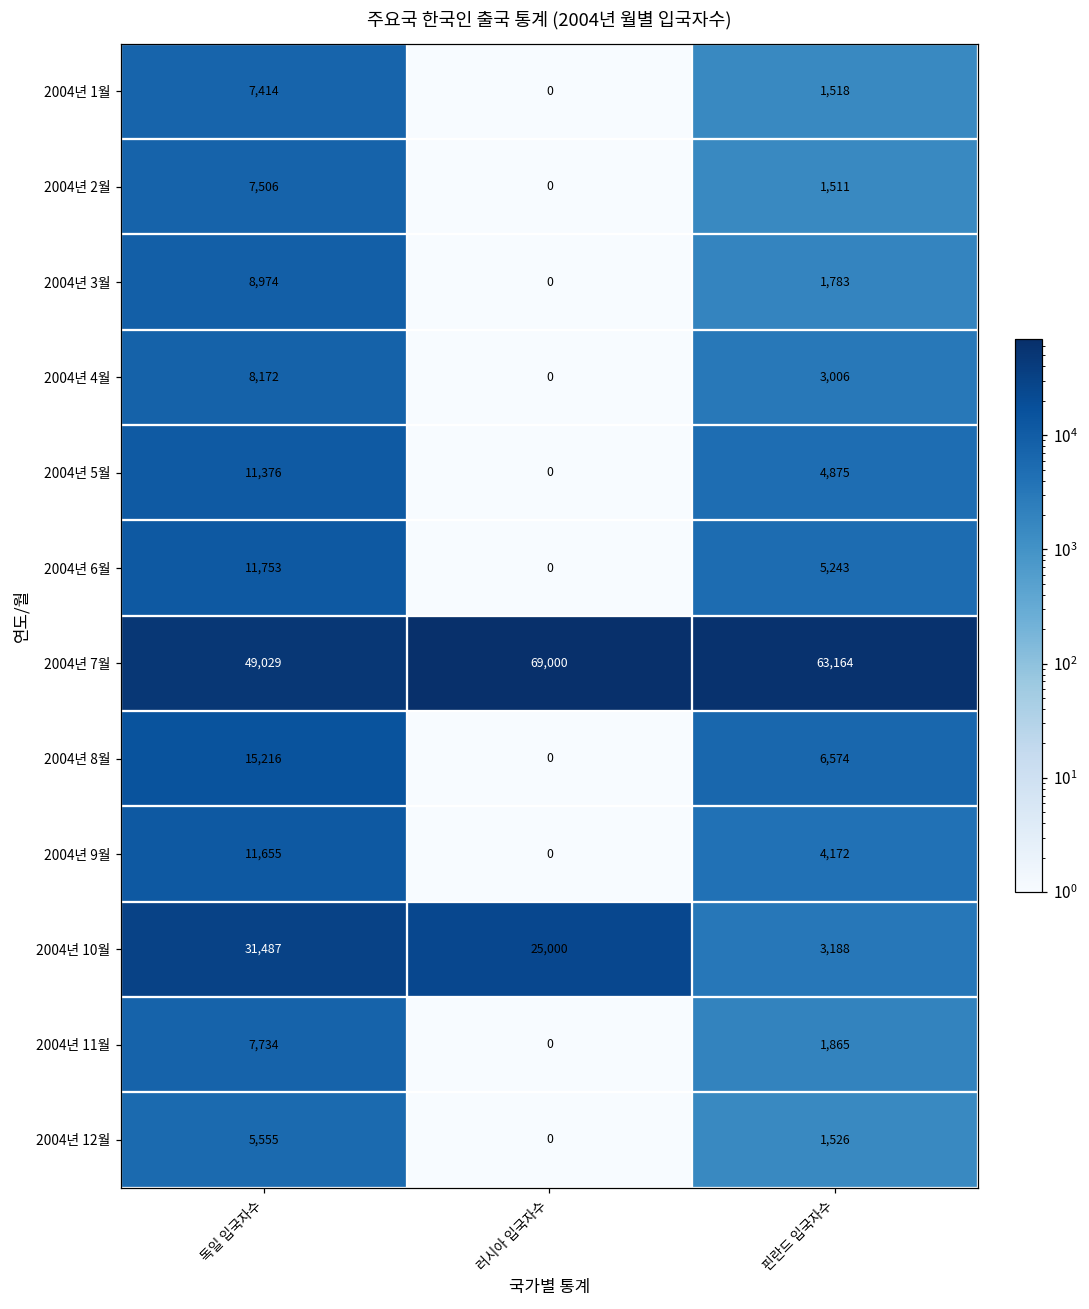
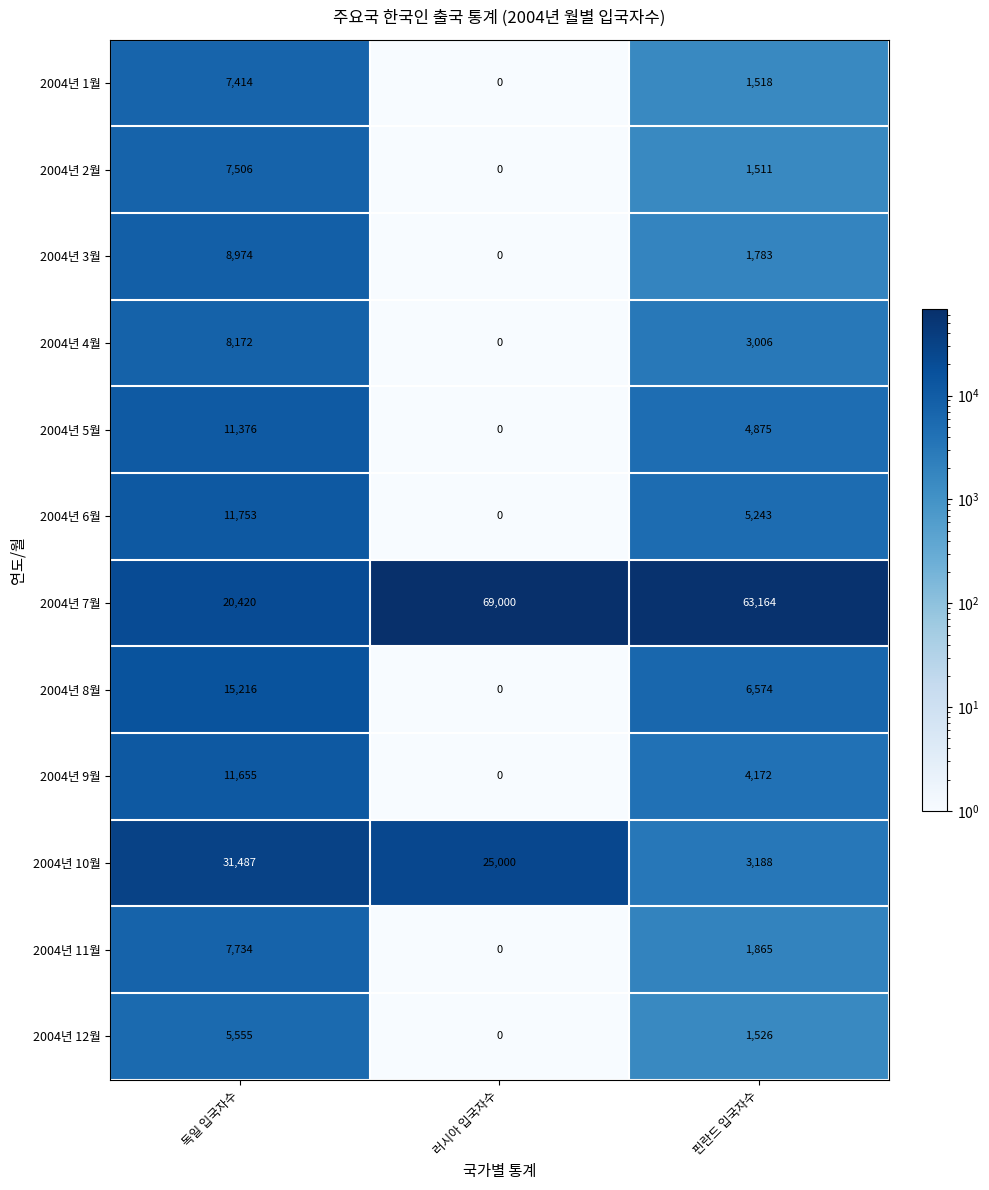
2004년 7월, 독일 입국자수: 49,029 -> 20,420
